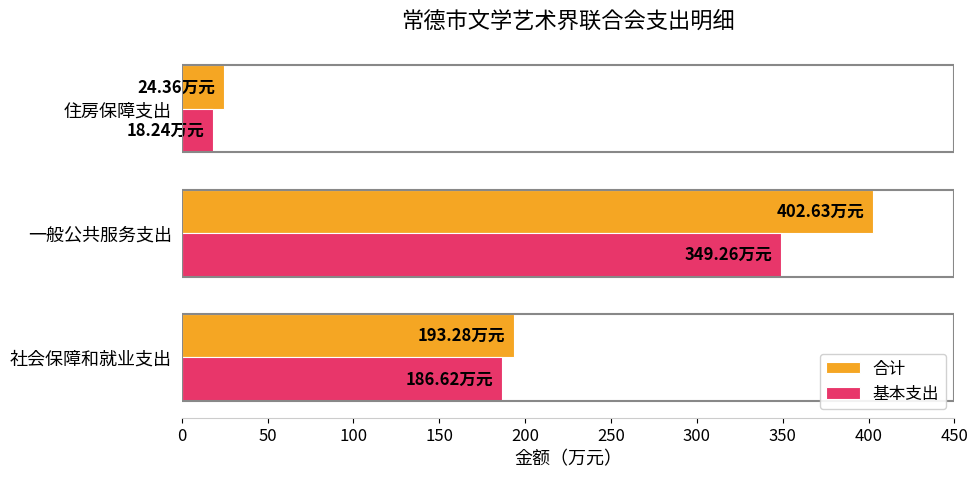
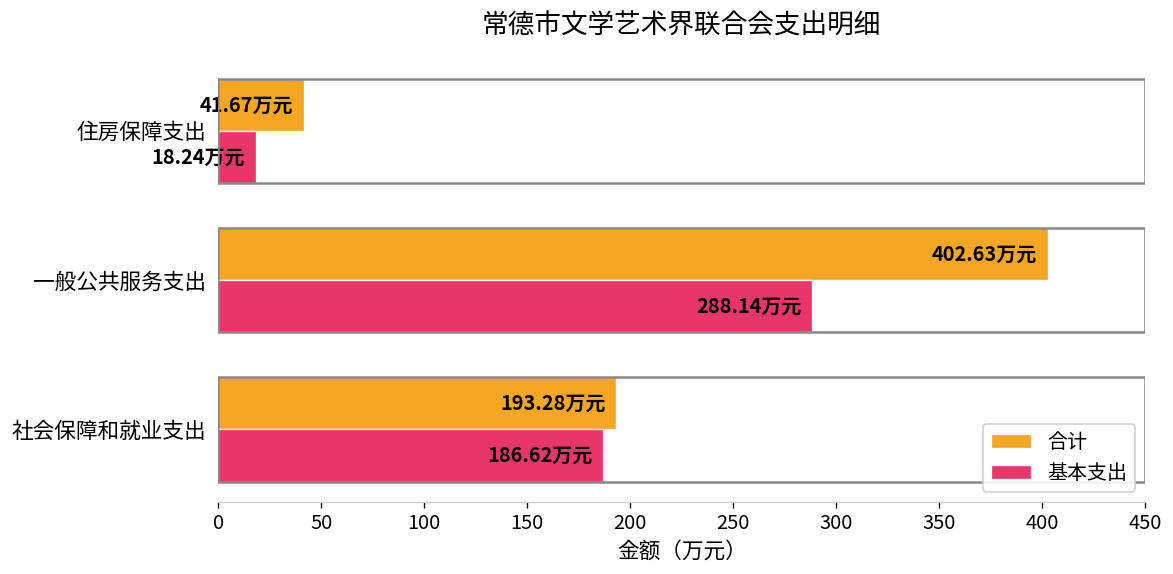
合计, 住房保障支出: 24.36 -> 41.67
基本支出, 一般公共服务支出: 349.26 -> 288.14
